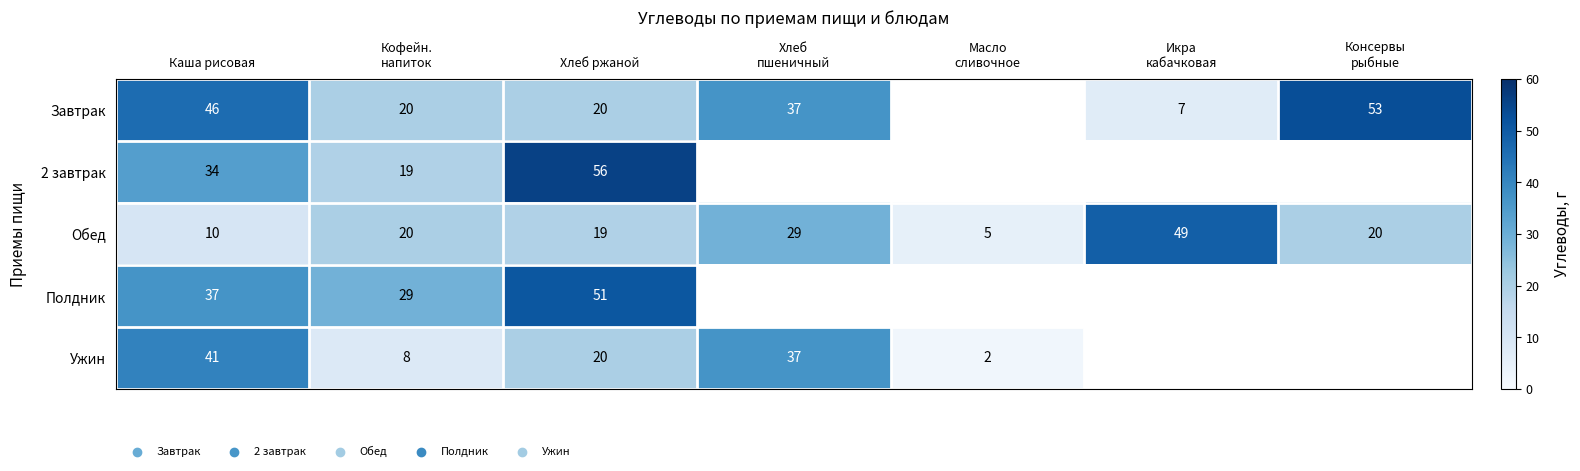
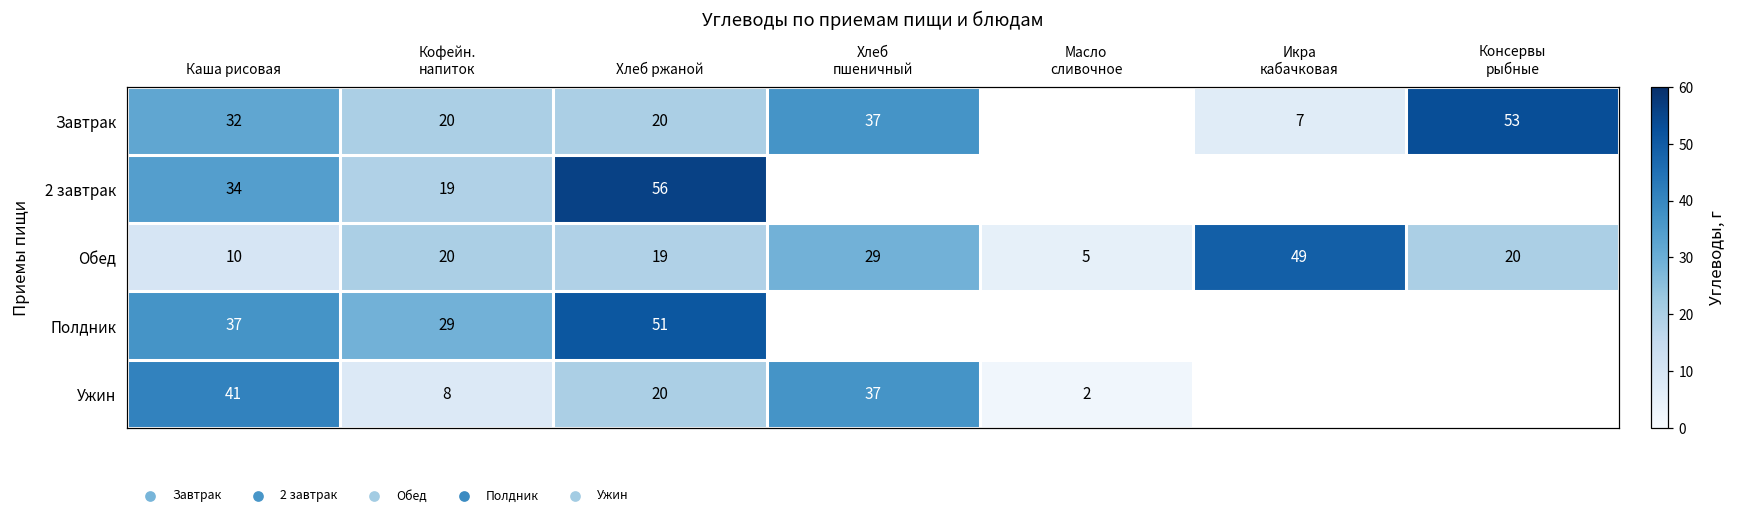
Завтрак, Каша рисовая: 46 -> 32
